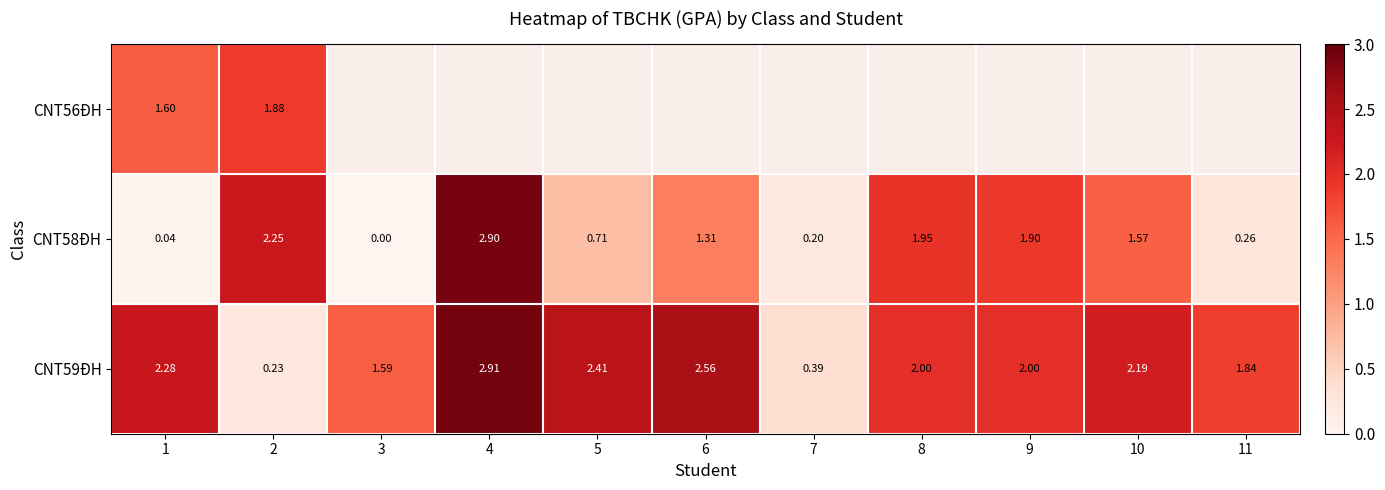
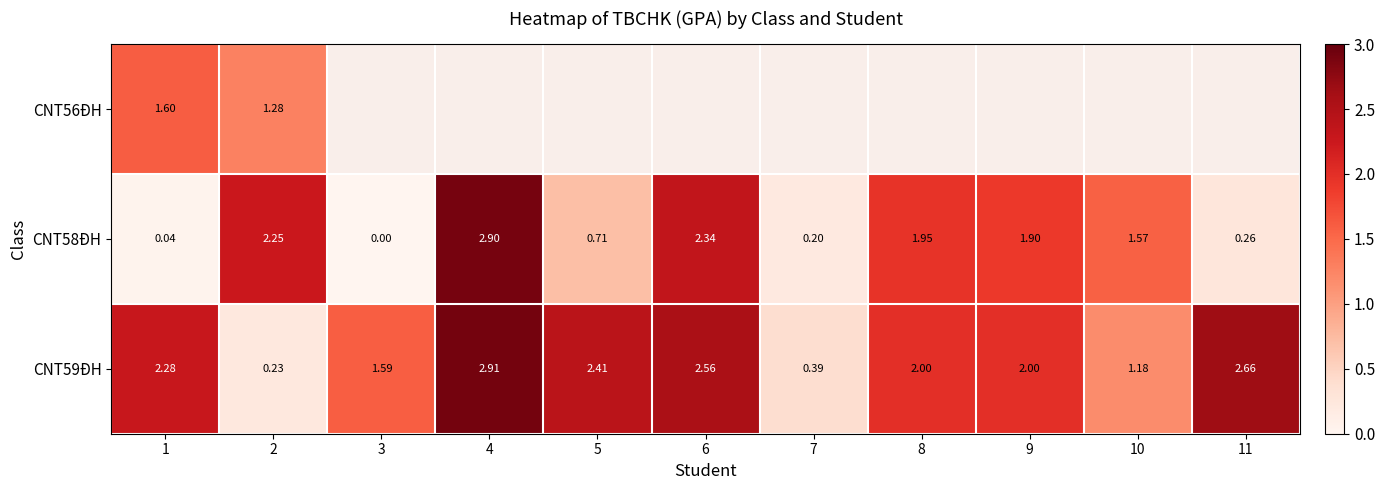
CNT56ĐH, 2: 1.88 -> 1.28
CNT58ĐH, 6: 1.31 -> 2.34
CNT59ĐH, 10: 2.19 -> 1.18
CNT59ĐH, 11: 1.84 -> 2.66
